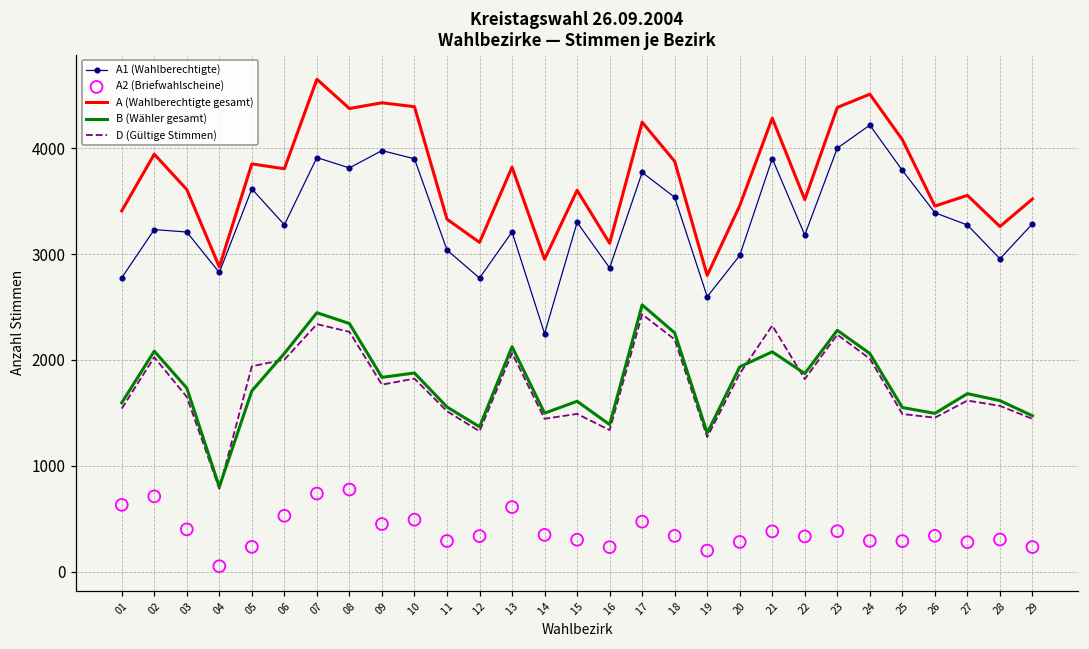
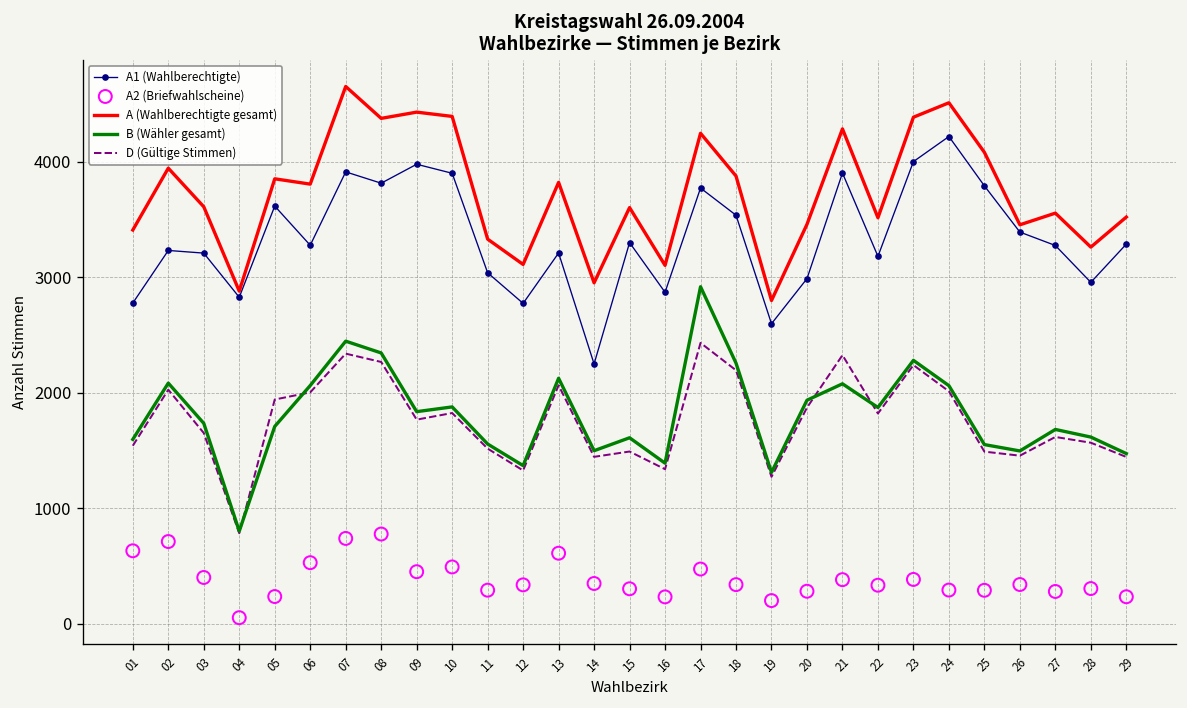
B (Wähler gesamt), 17: 2500 -> 2900
